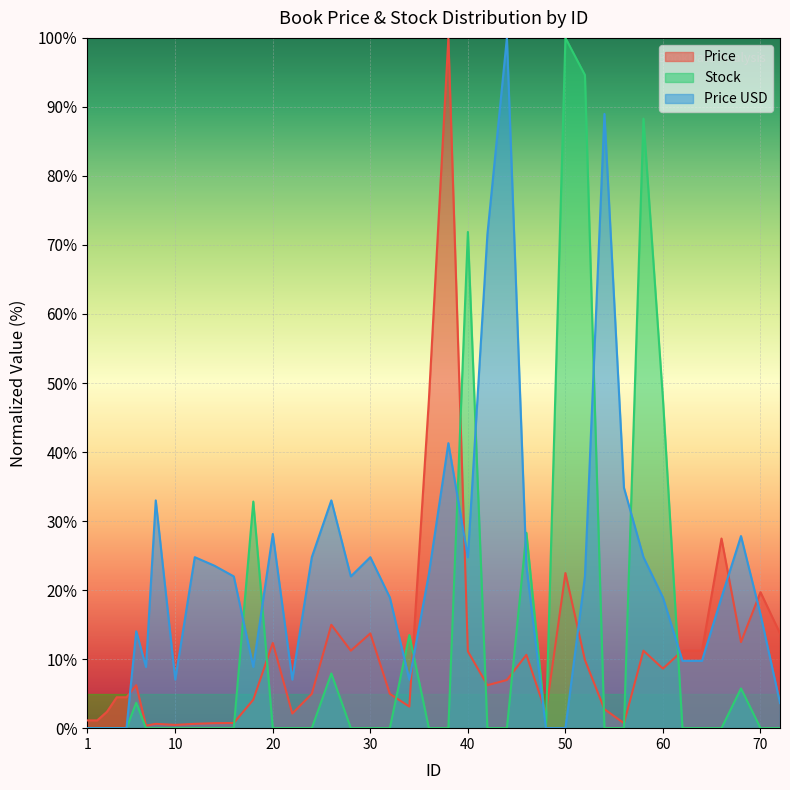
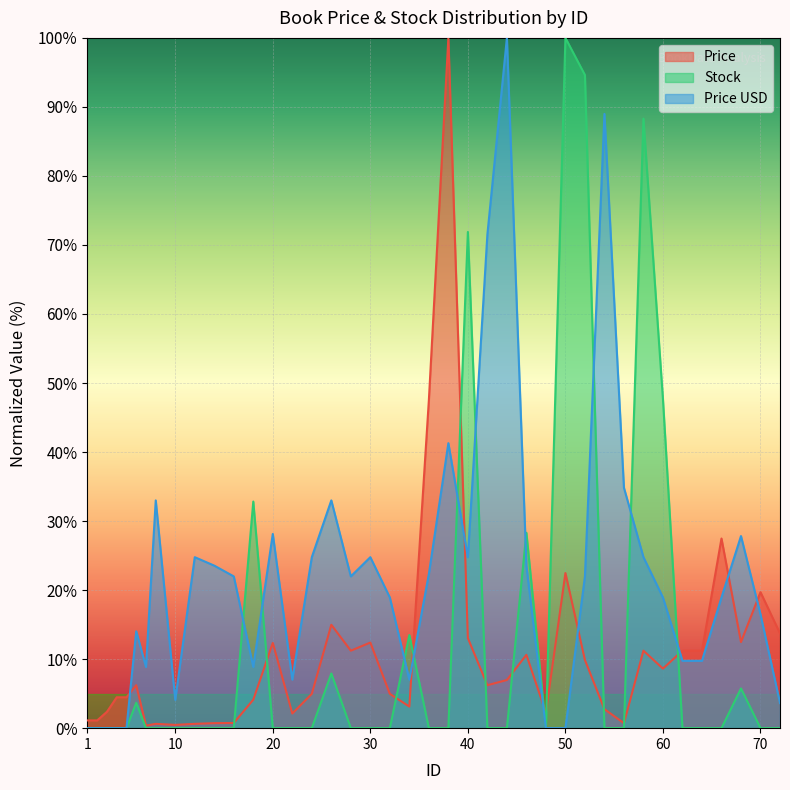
Price USD, 10: 7% -> 4%
Price, 30: 14% -> 12%
Price, 40: 11% -> 13%
